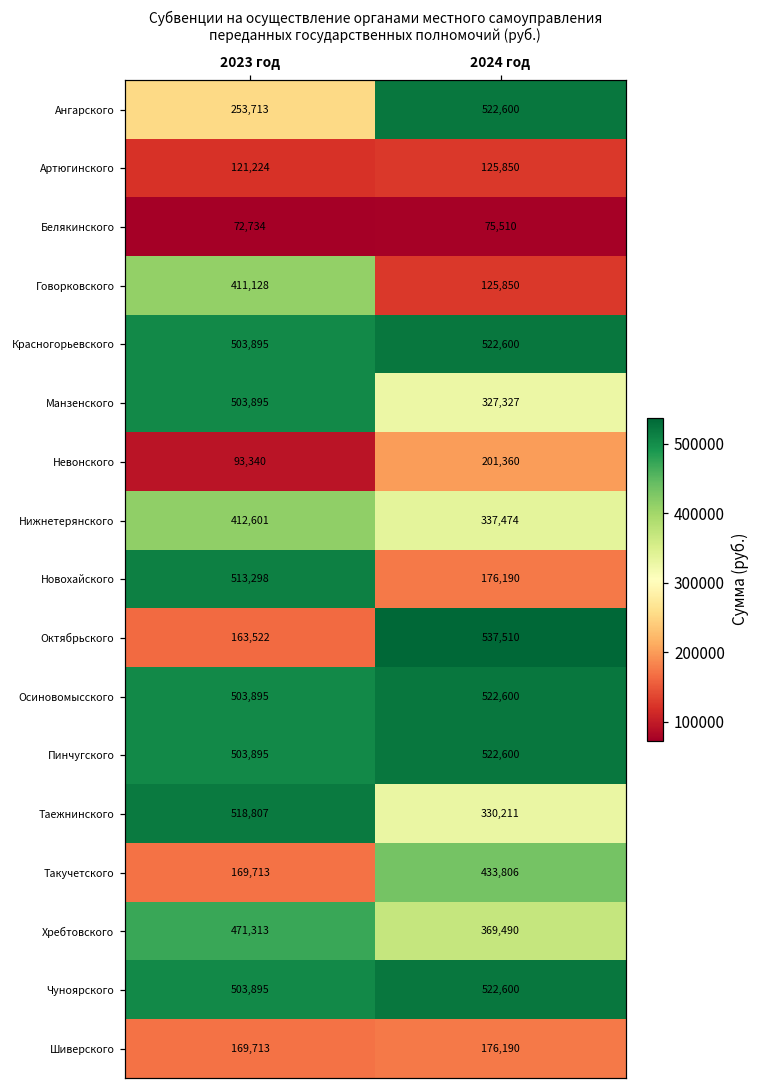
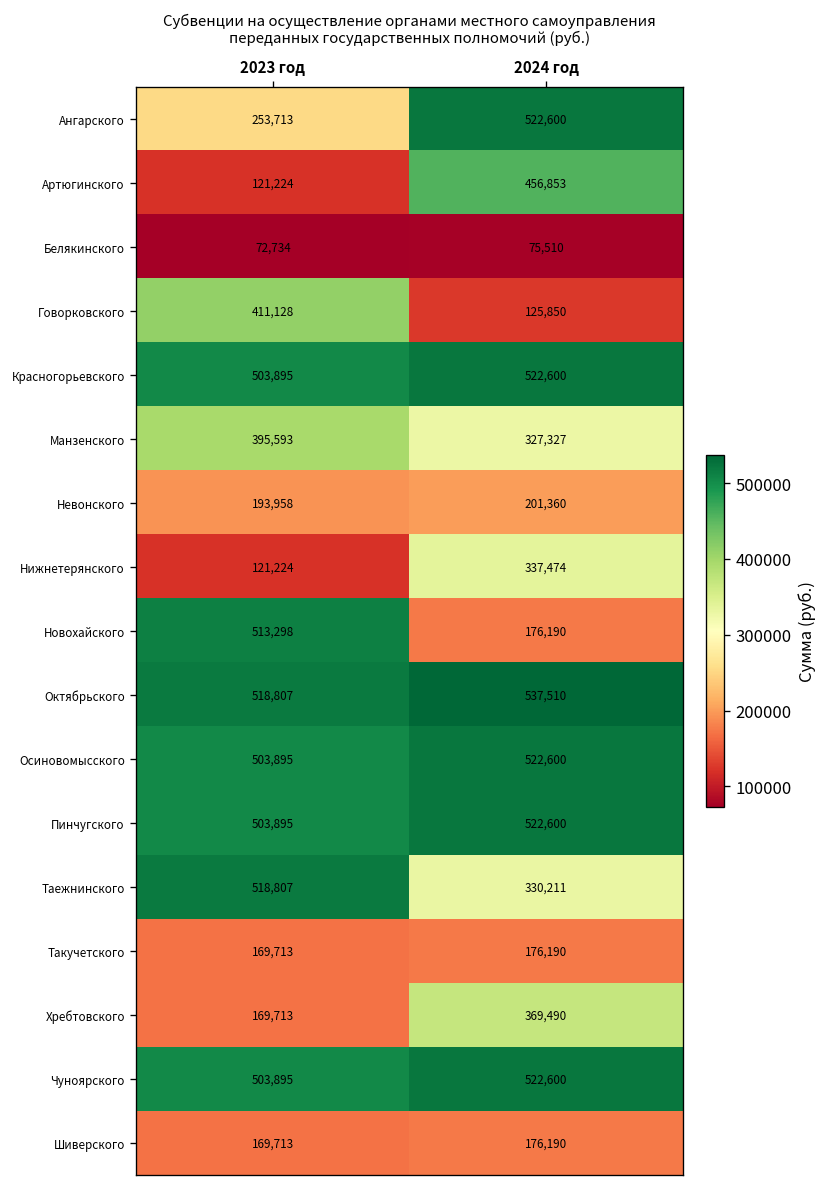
Артюгинского, 2024 год: 125,850 -> 456,853
Манзенского, 2023 год: 503,895 -> 395,593
Невонского, 2023 год: 93,340 -> 193,958
Нижнетерянского, 2023 год: 412,601 -> 121,224
Октябрьского, 2023 год: 163,522 -> 518,807
Такучетского, 2024 год: 433,806 -> 176,190
Хребтовского, 2023 год: 471,313 -> 169,713
